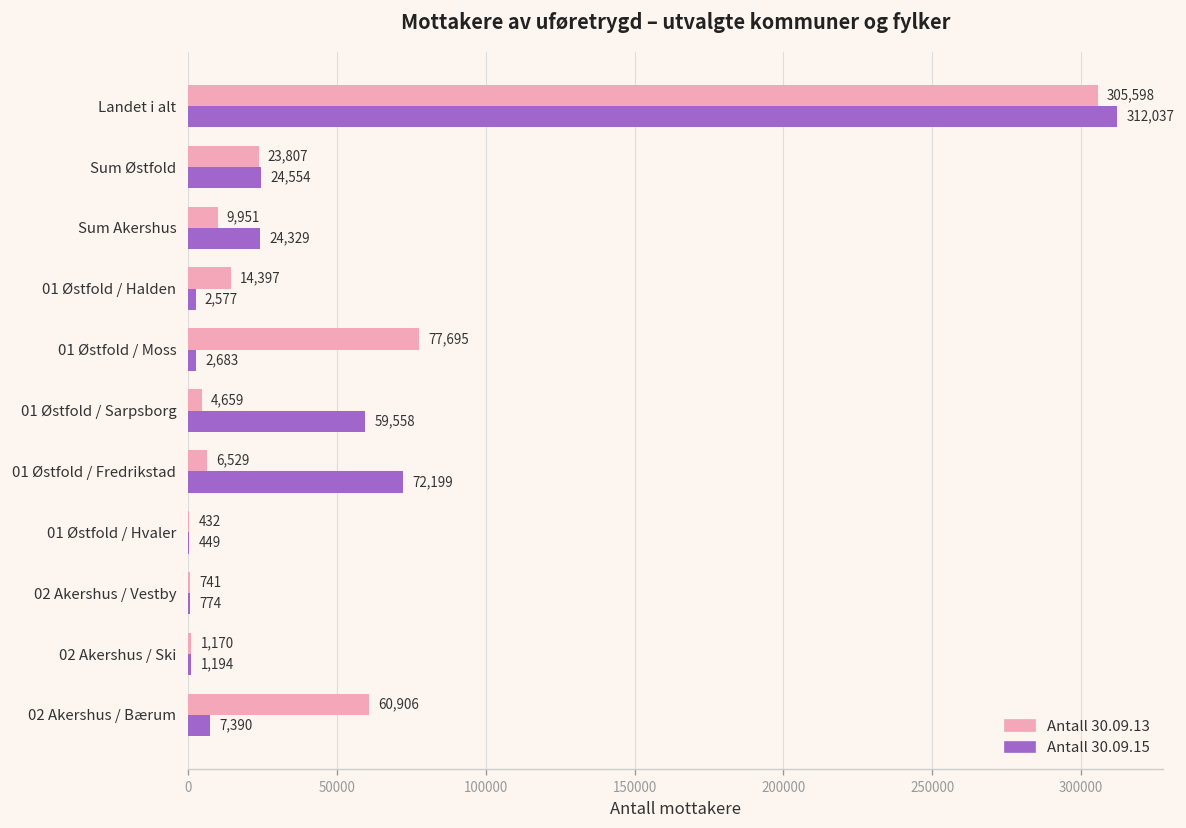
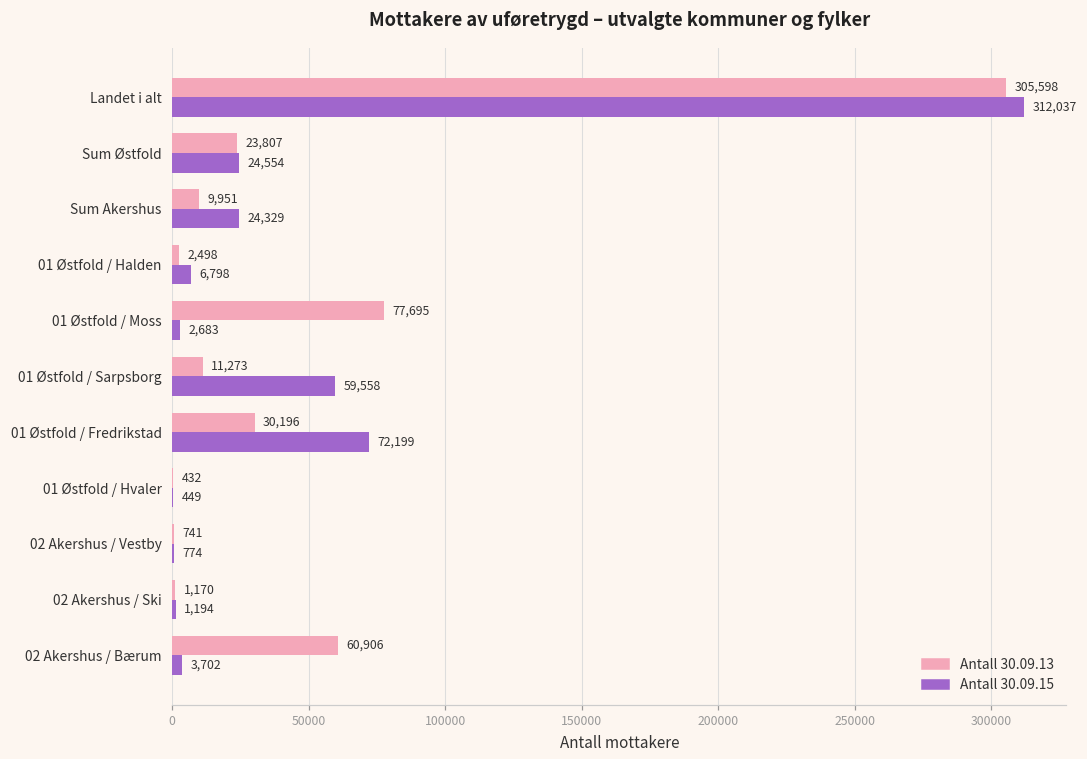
Antall 30.09.13, 01 Østfold / Halden: 14,397 -> 2,498
Antall 30.09.15, 01 Østfold / Halden: 2,577 -> 6,798
Antall 30.09.13, 01 Østfold / Sarpsborg: 4,659 -> 11,273
Antall 30.09.13, 01 Østfold / Fredrikstad: 6,529 -> 30,196
Antall 30.09.15, 02 Akershus / Bærum: 7,390 -> 3,702
